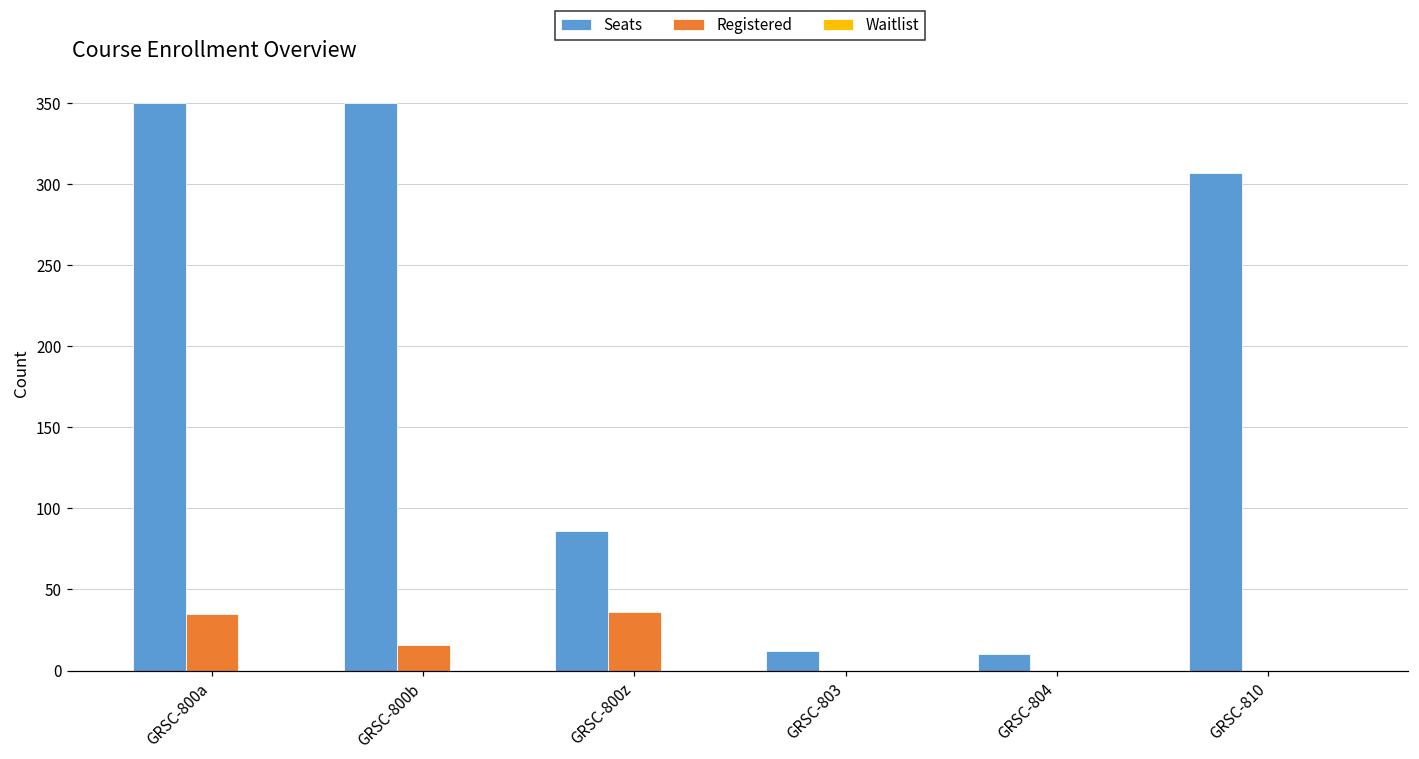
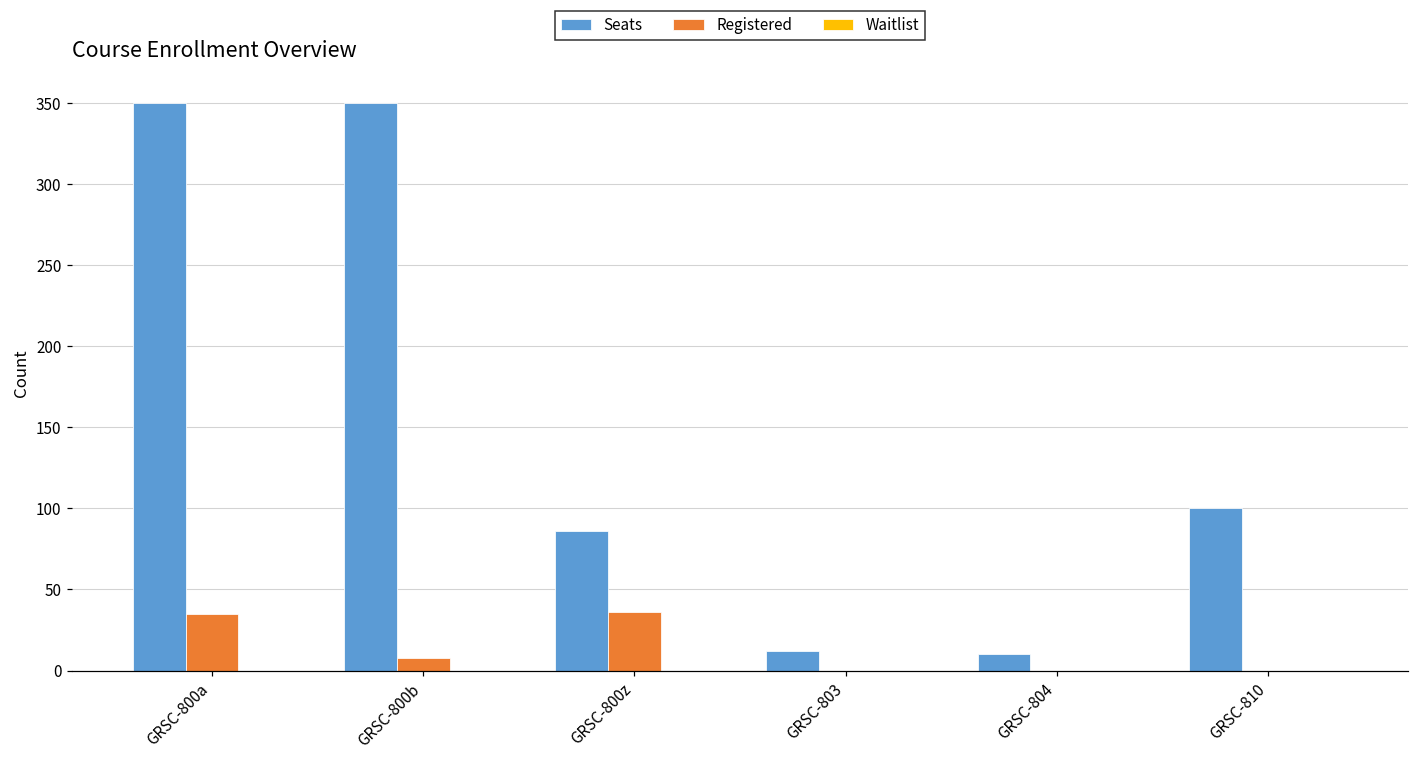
Registered, GRSC-800b: 16 -> 8
Seats, GRSC-810: 307 -> 100
